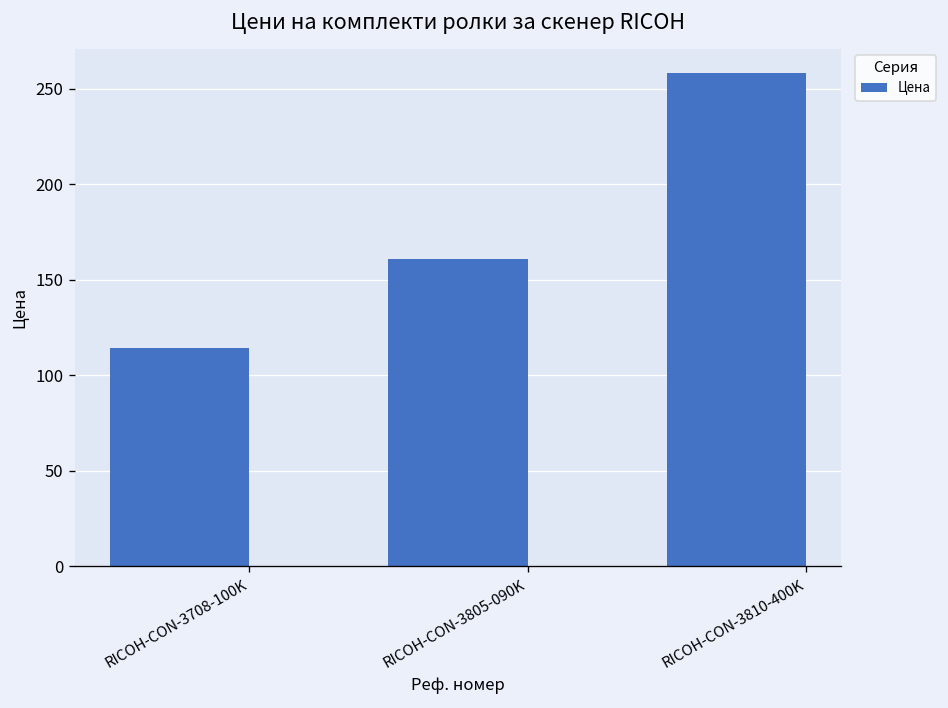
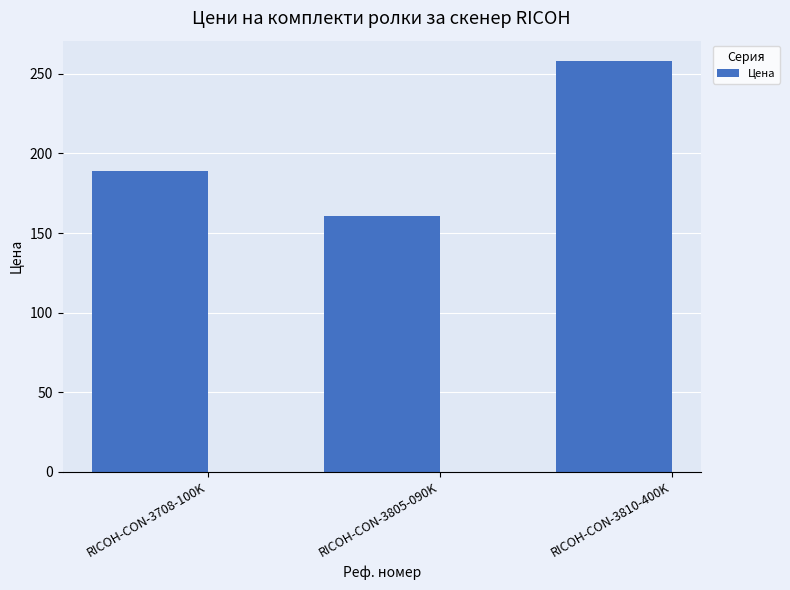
RICOH-CON-3708-100K: 114 -> 189
